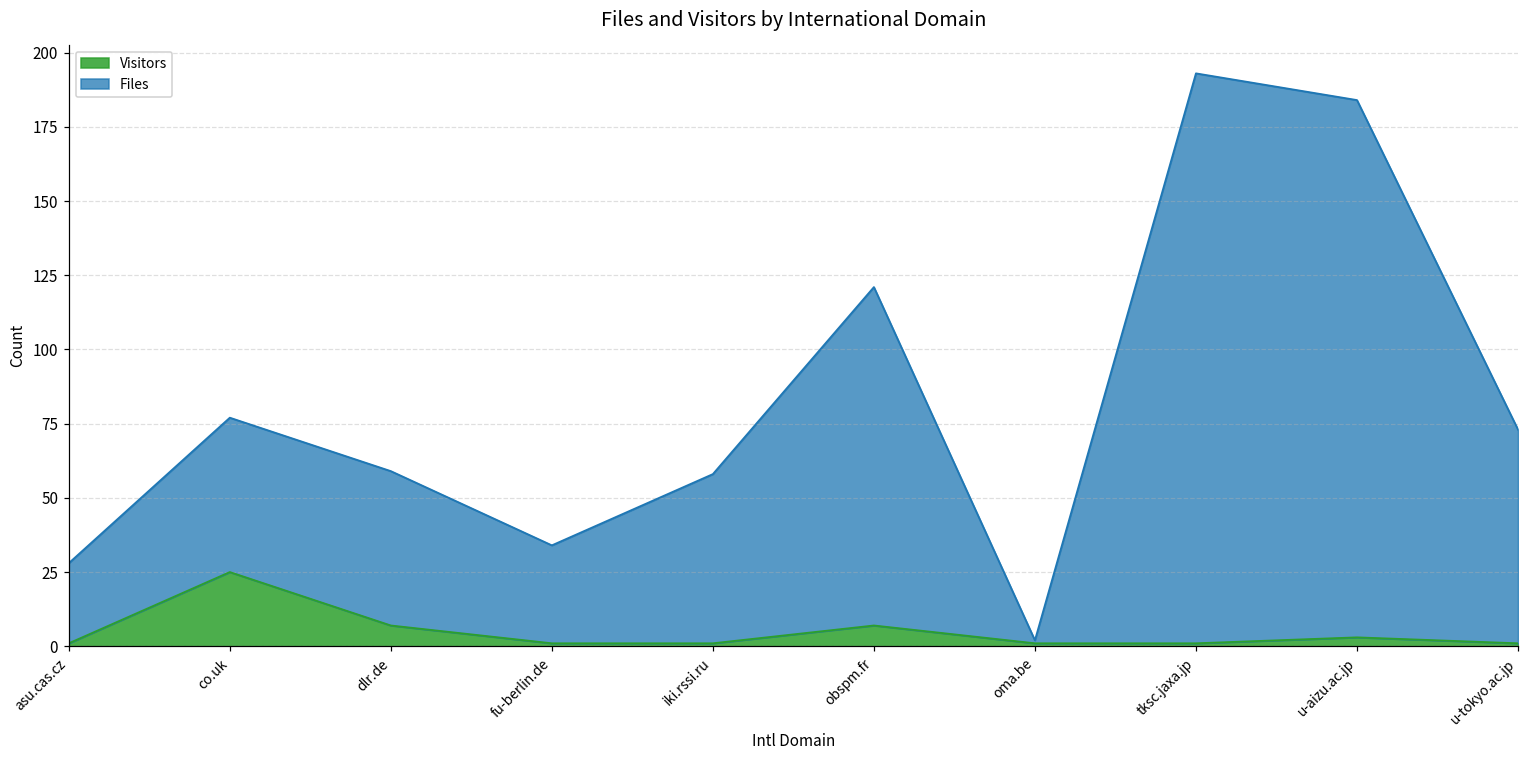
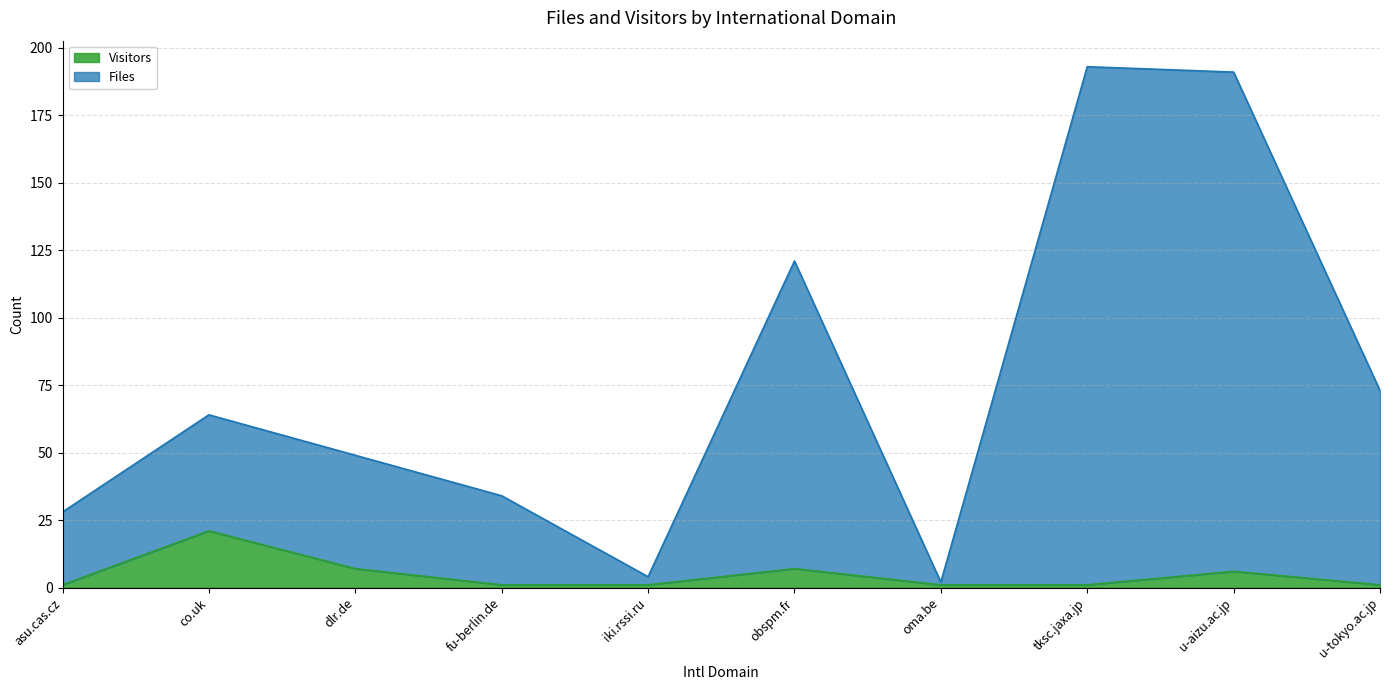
Visitors, co.uk: 25 -> 21
Files, co.uk: 52 -> 43
Files, dlr.de: 52 -> 42
Files, iki.rssi.ru: 57 -> 3
Visitors, u-aizu.ac.jp: 3 -> 6
Files, u-aizu.ac.jp: 181 -> 185
